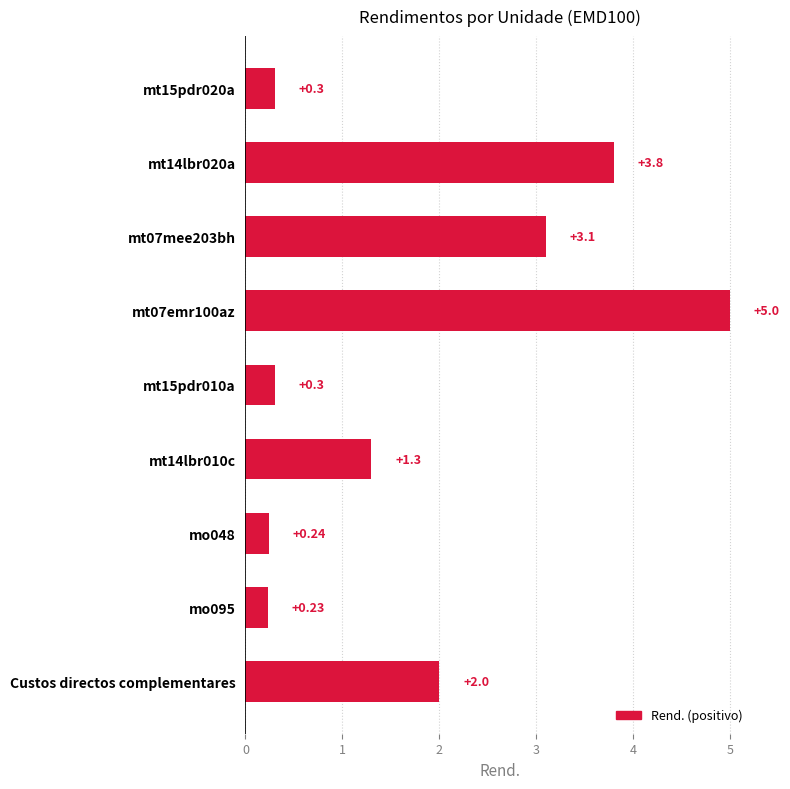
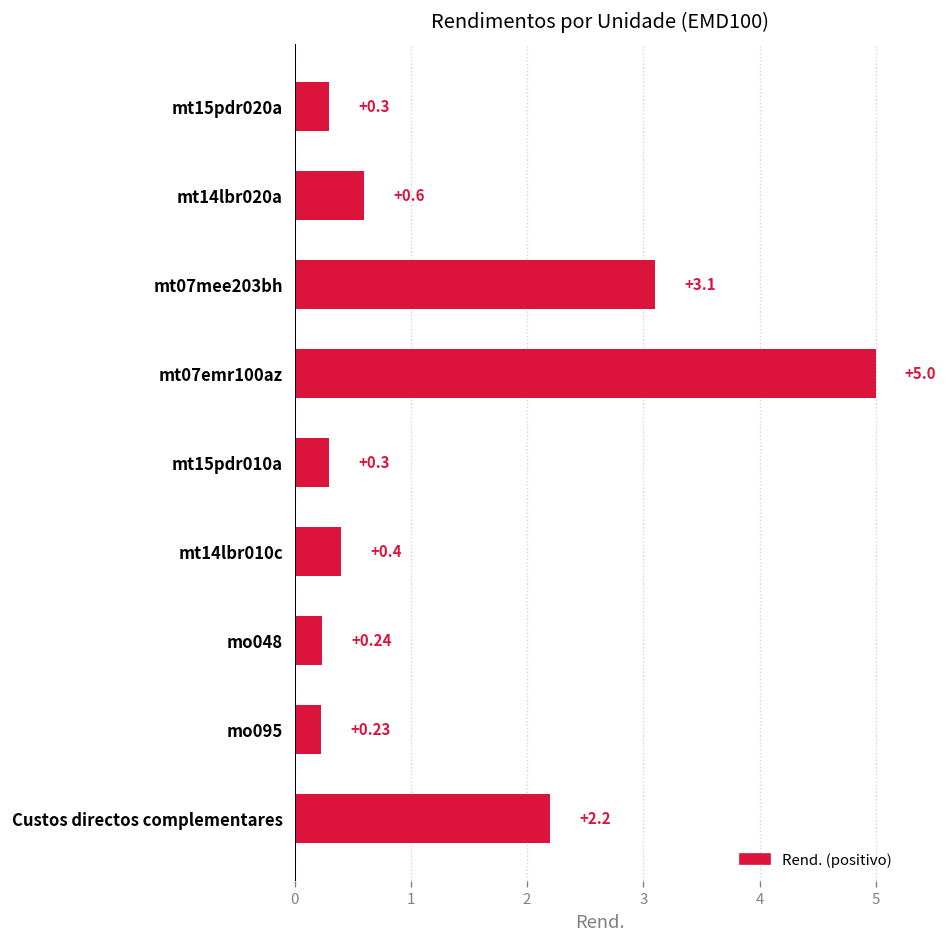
mt14lbr020a: +3.8 -> +0.6
mt14lbr010c: +1.3 -> +0.4
Custos directos complementares: +2.0 -> +2.2
